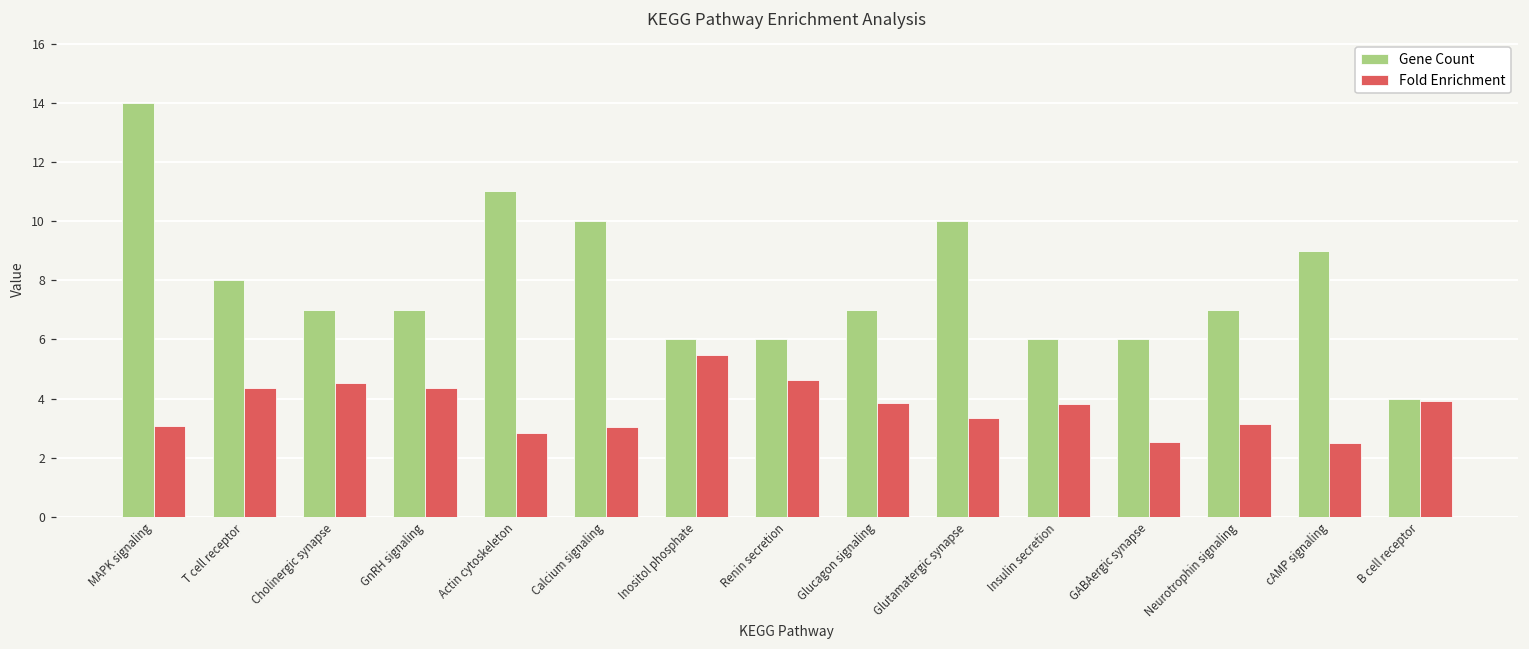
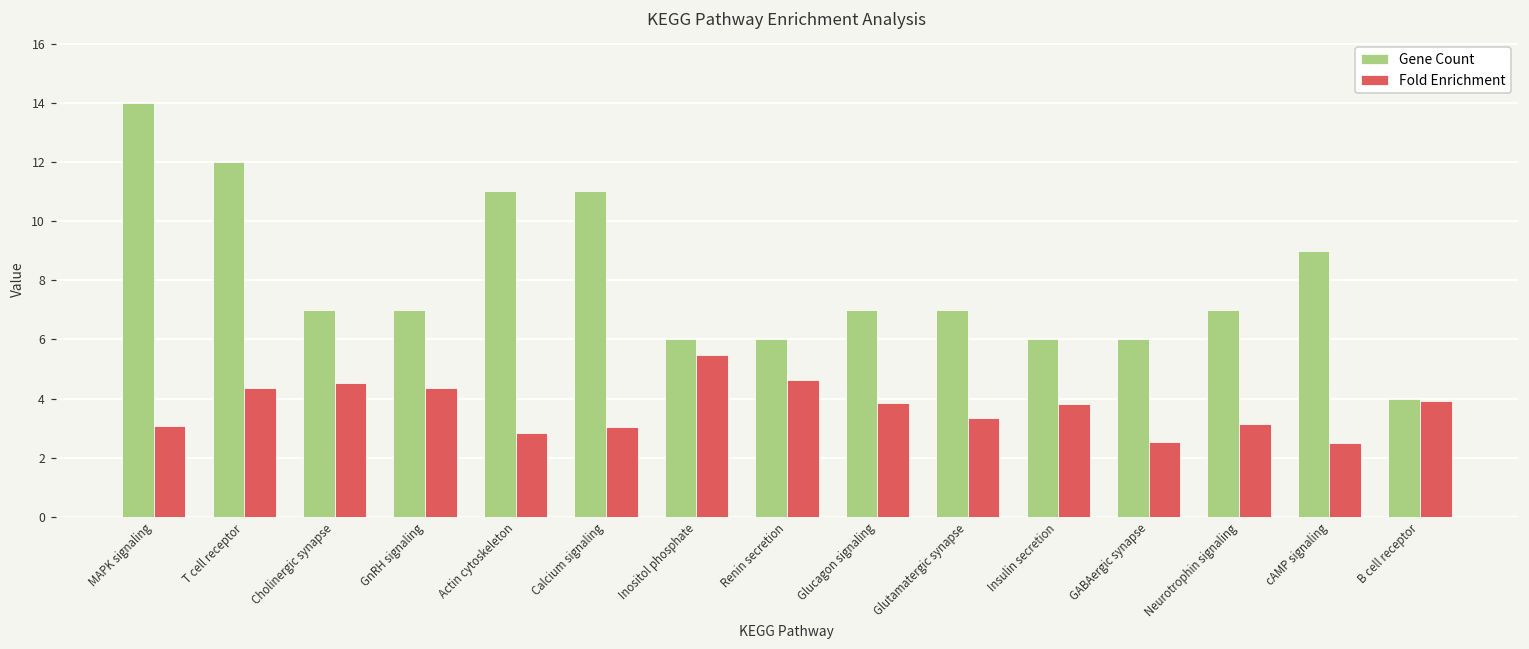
Gene Count, T cell receptor: 8 -> 12
Gene Count, Calcium signaling: 10 -> 11
Gene Count, Glutamatergic synapse: 10 -> 7
